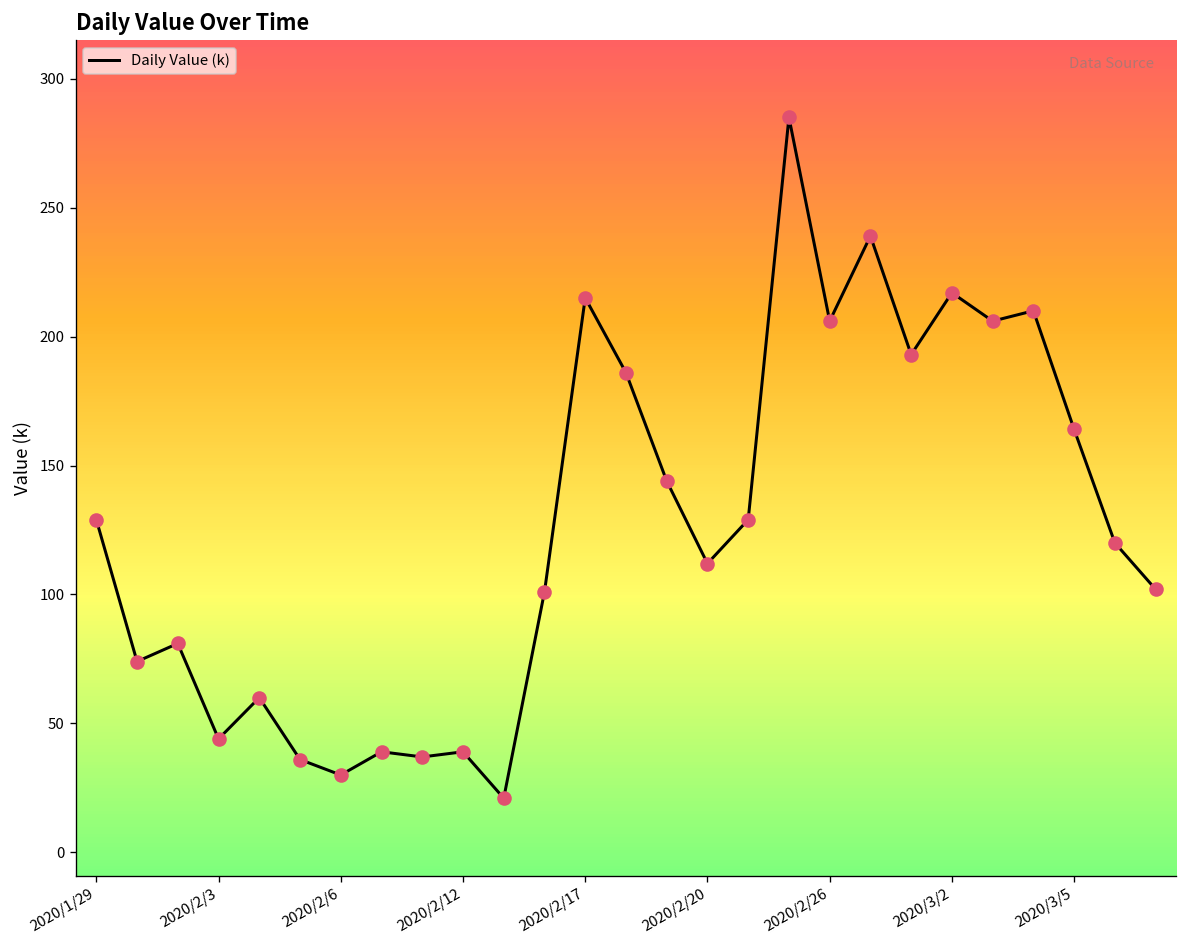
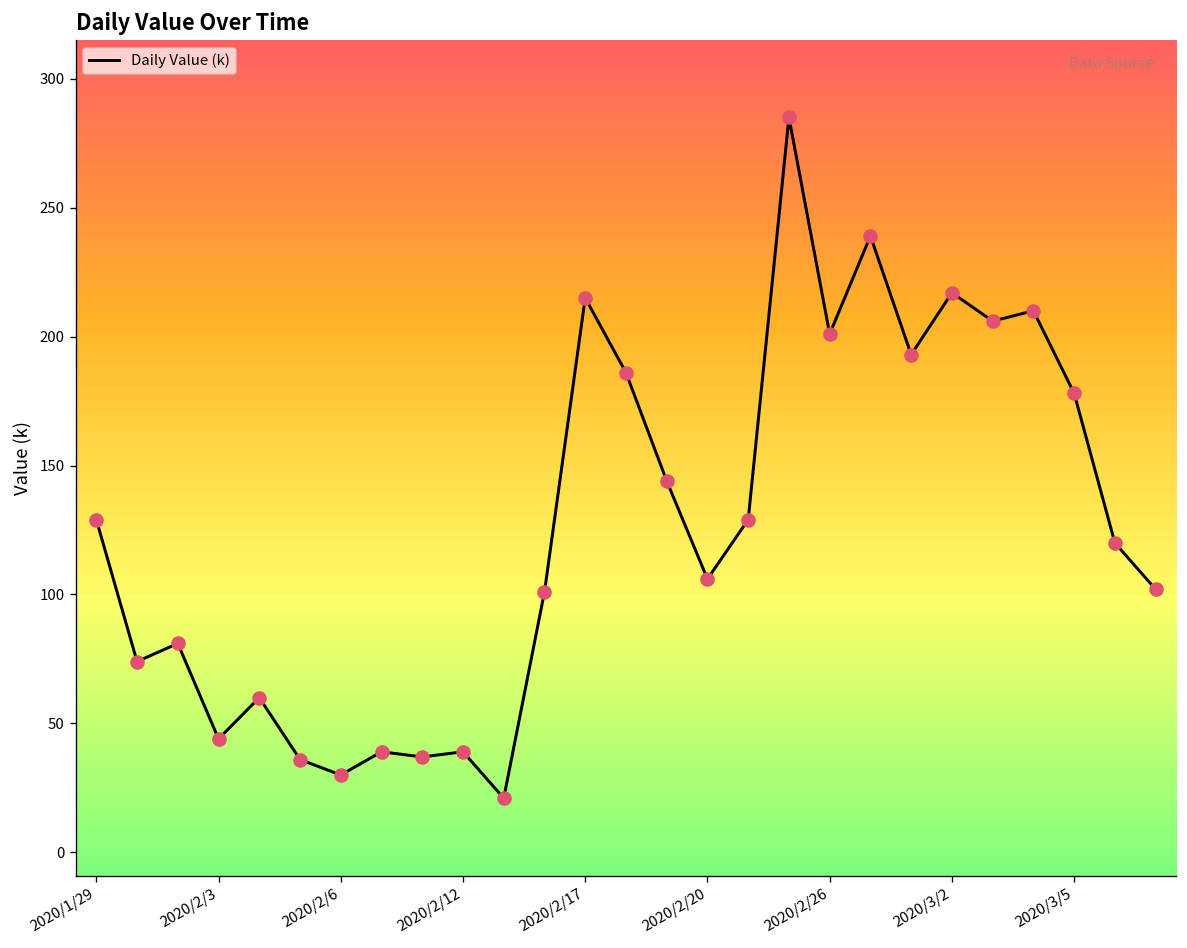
2020/2/20: 112 -> 106
2020/2/26: 206 -> 201
2020/3/5: 164 -> 178
